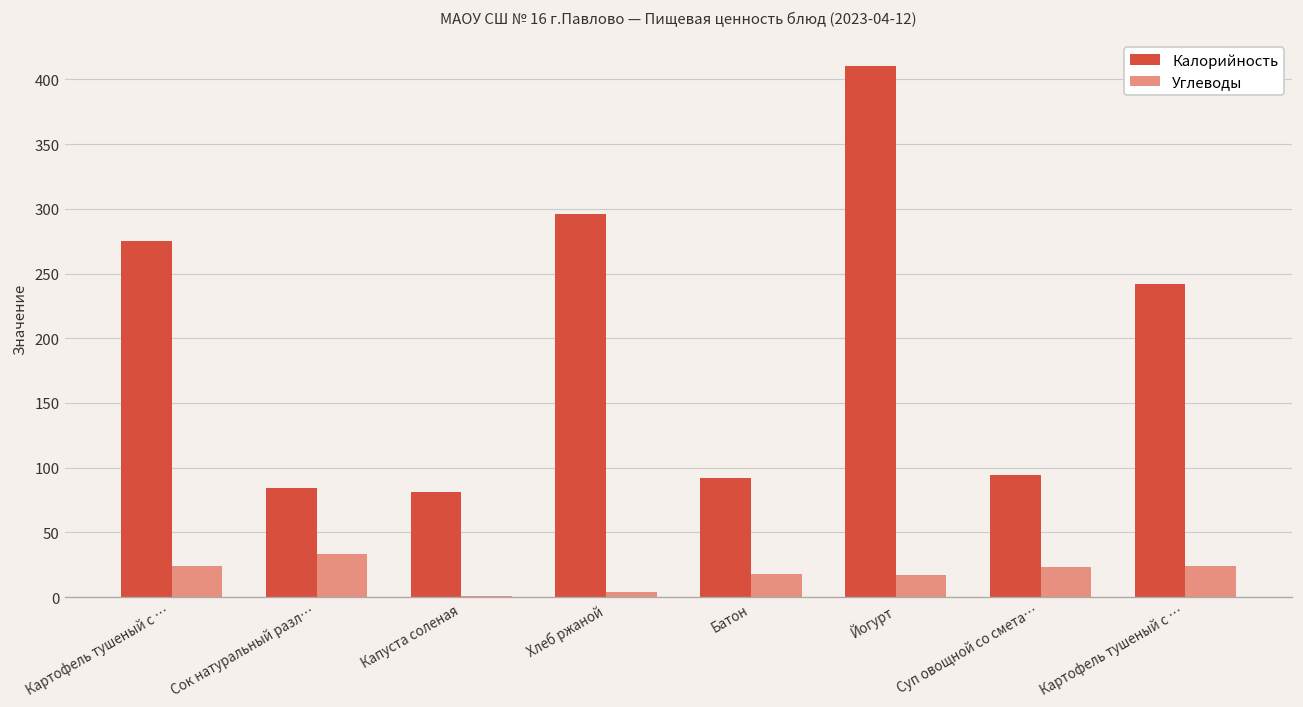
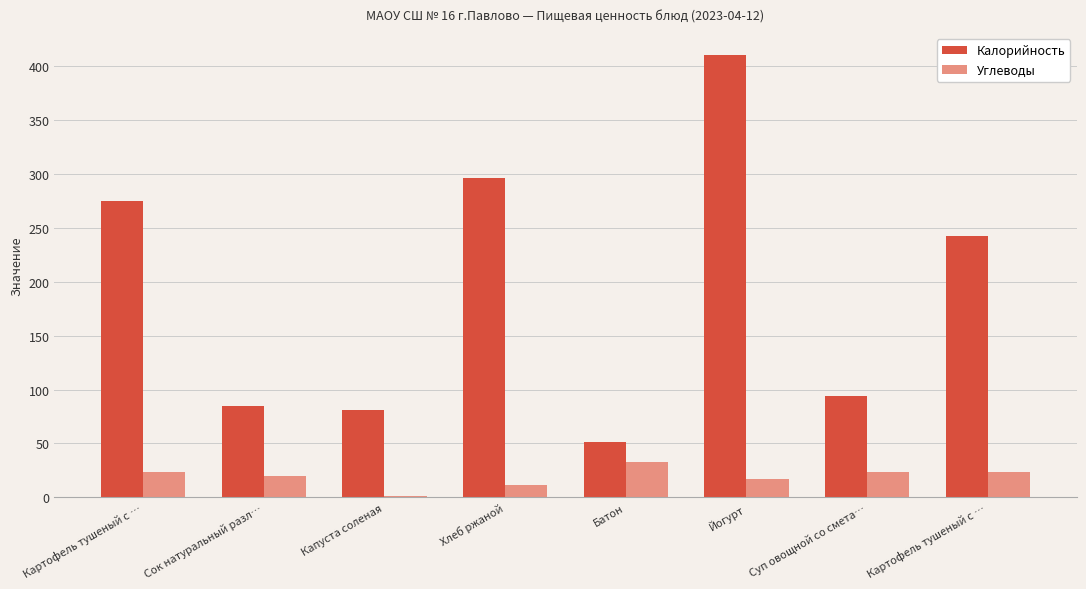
Углеводы, Сок натуральный разл…: 33 -> 20
Углеводы, Хлеб ржаной: 4 -> 12
Калорийность, Батон: 92 -> 51
Углеводы, Батон: 18 -> 33
